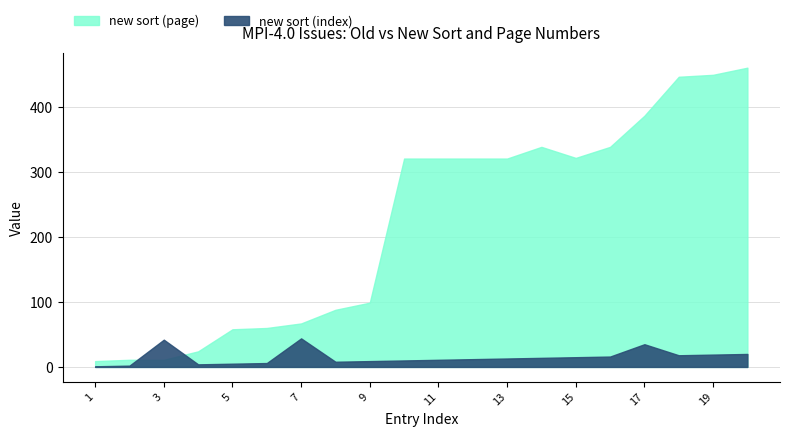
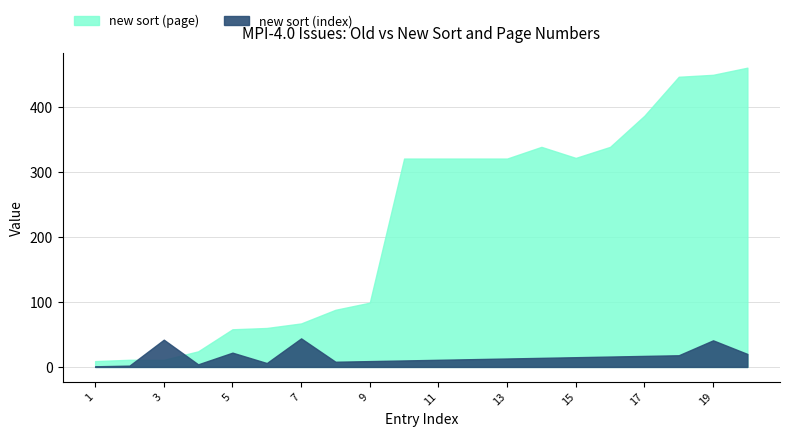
new sort (index), 5: 10 -> 20
new sort (index), 17: 40 -> 20
new sort (index), 19: 20 -> 40
